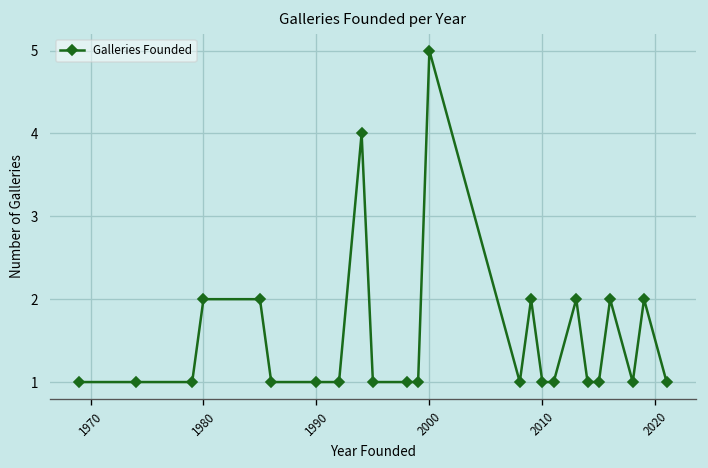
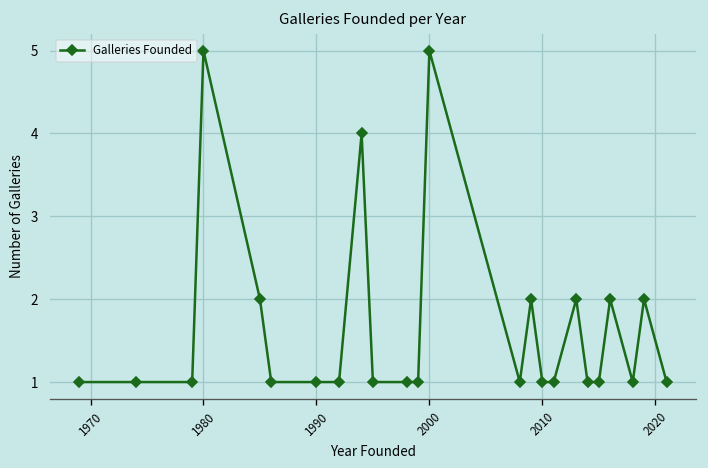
1980: 2 -> 5
